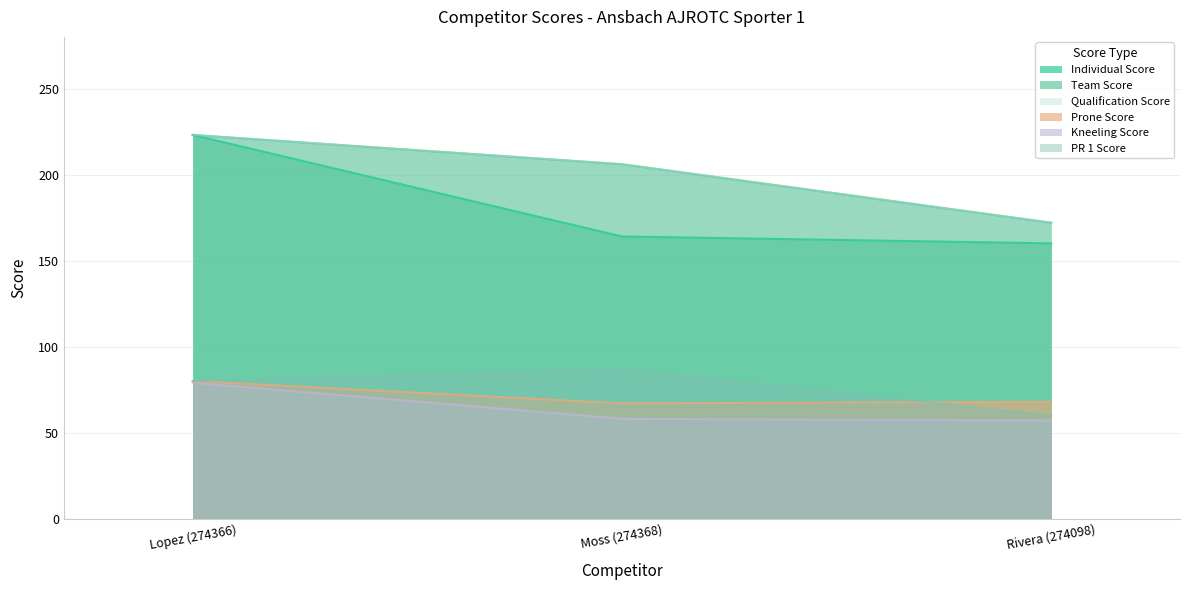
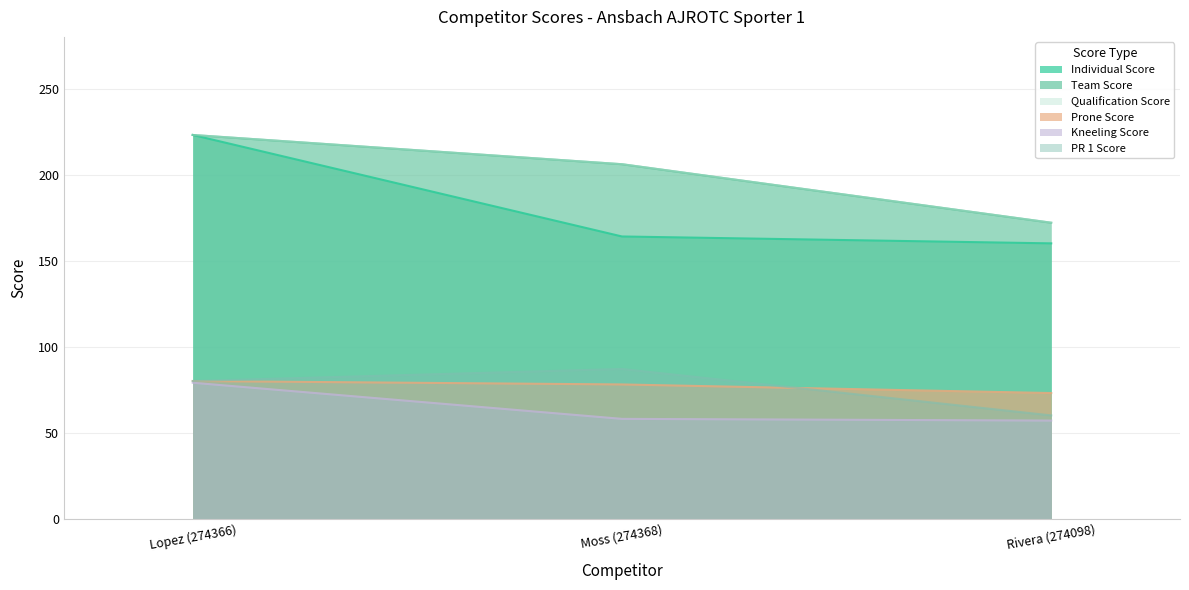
Prone Score, Moss (274368): 67 -> 78
Prone Score, Rivera (274098): 68 -> 73
